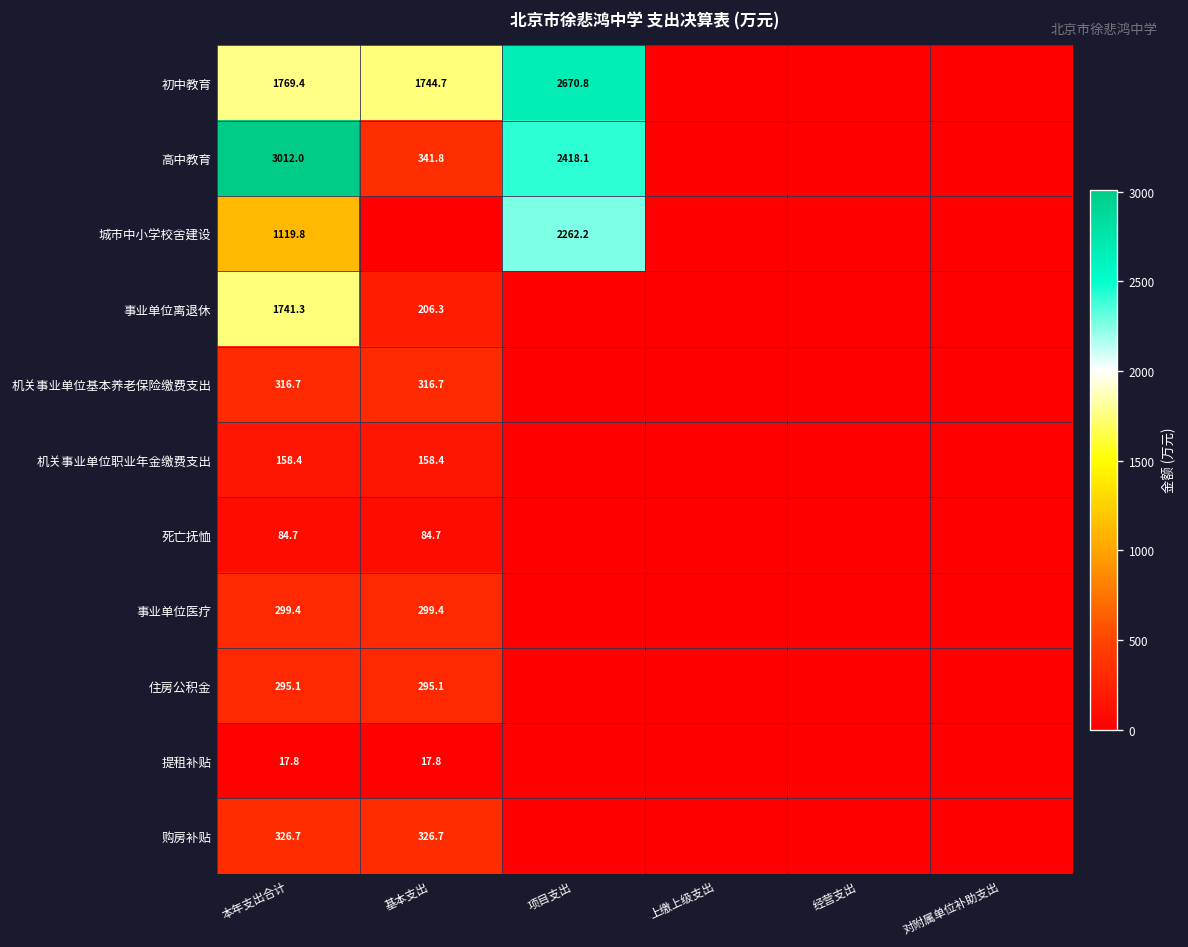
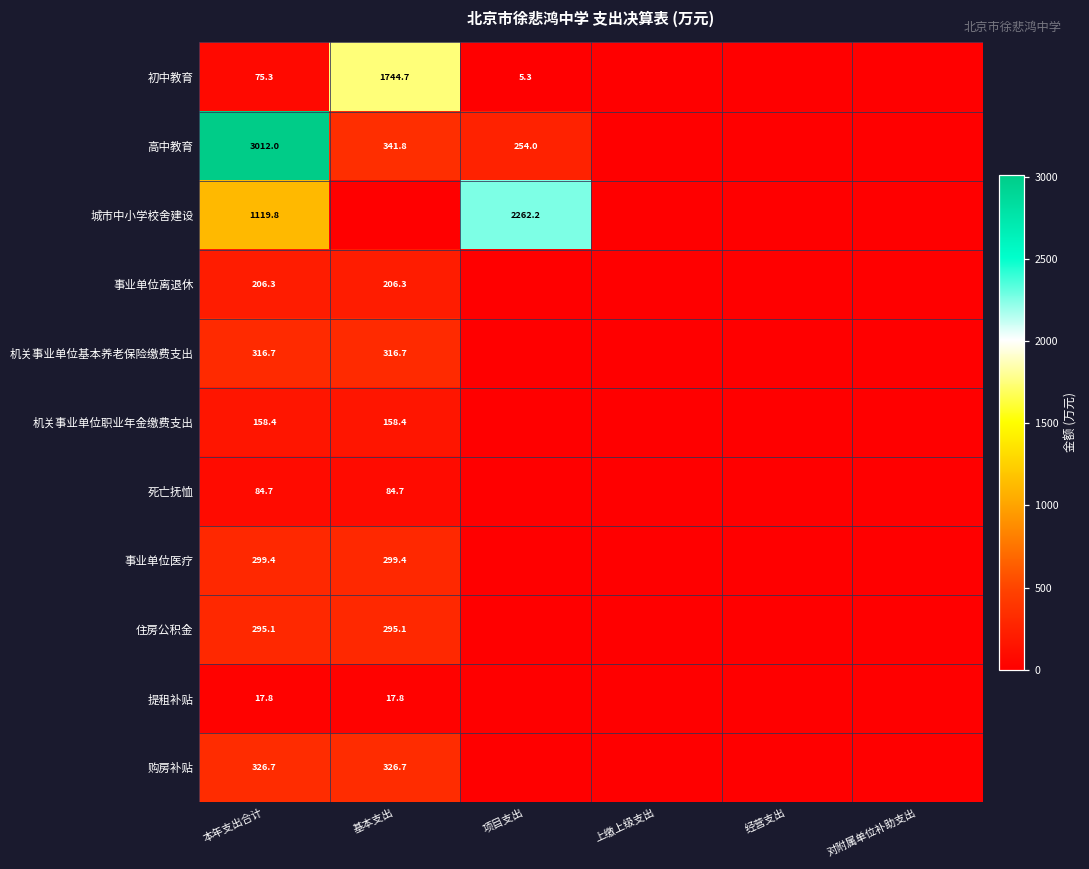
初中教育, 本年支出合计: 1769.4 -> 75.3
初中教育, 项目支出: 2670.8 -> 5.3
高中教育, 项目支出: 2418.1 -> 254.0
事业单位离退休, 本年支出合计: 1741.3 -> 206.3
